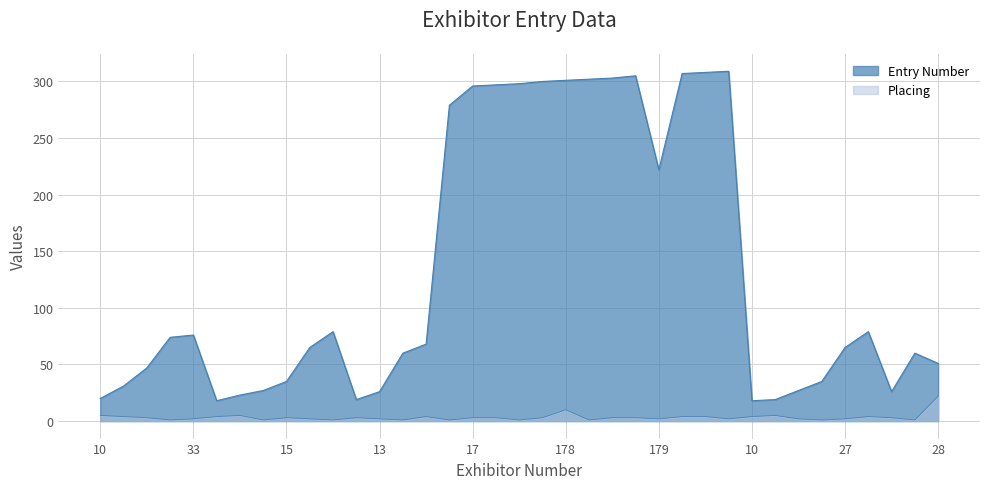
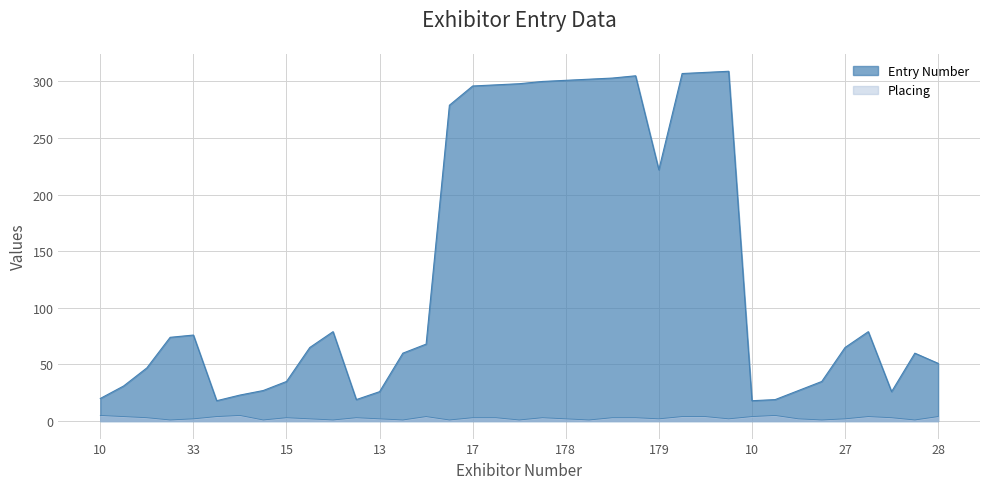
Placing, 178: 10 -> 2
Placing, 28: 22 -> 4
